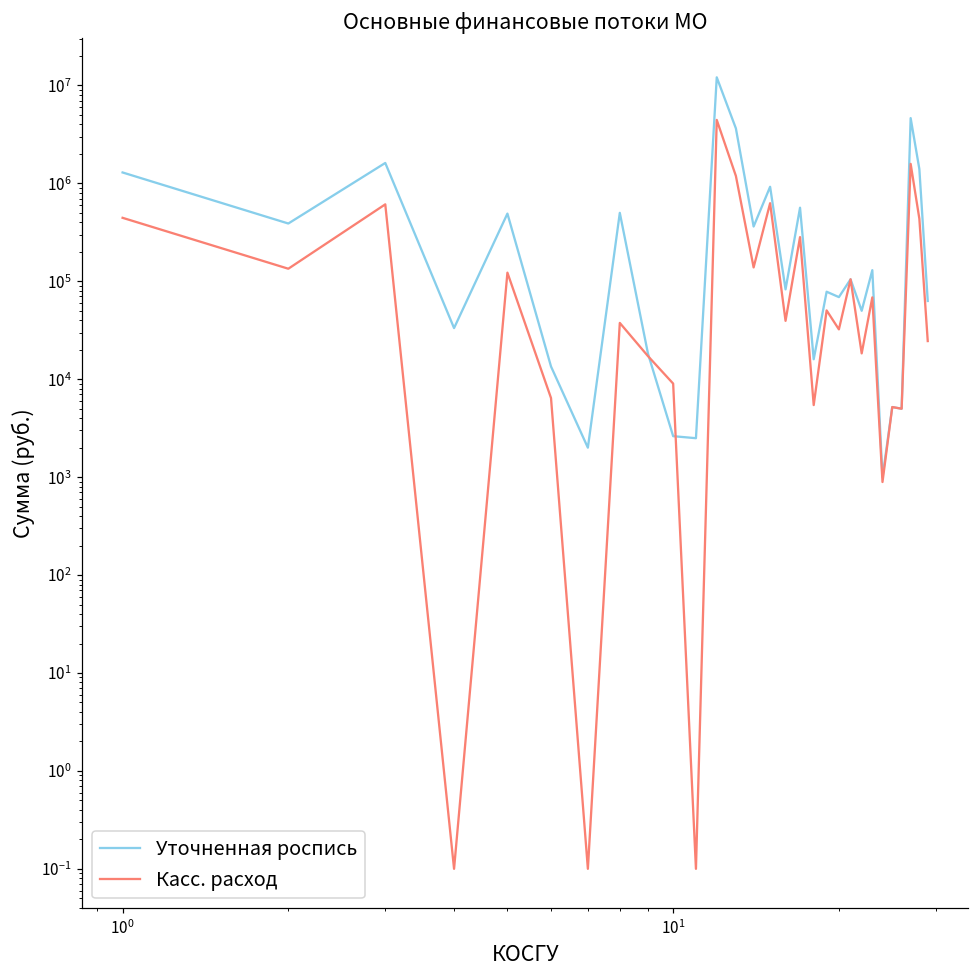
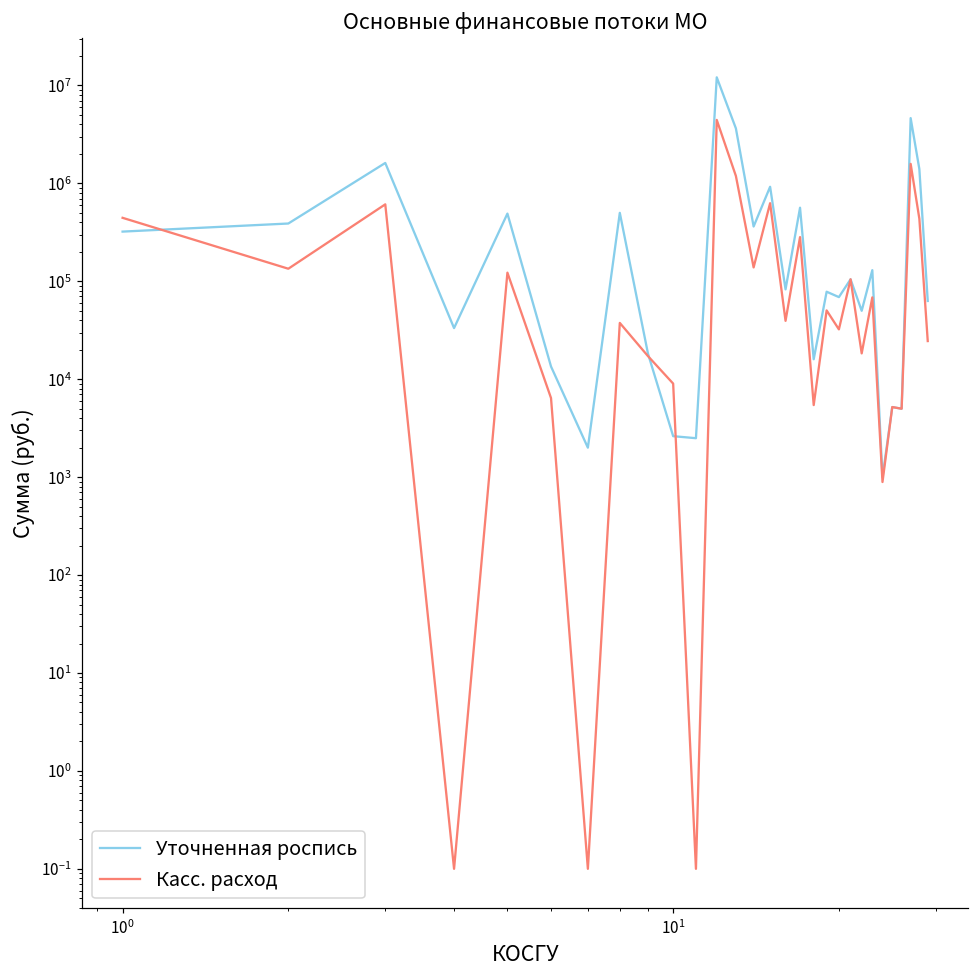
Уточненная роспись, 10^0: 1300000 -> 320000
